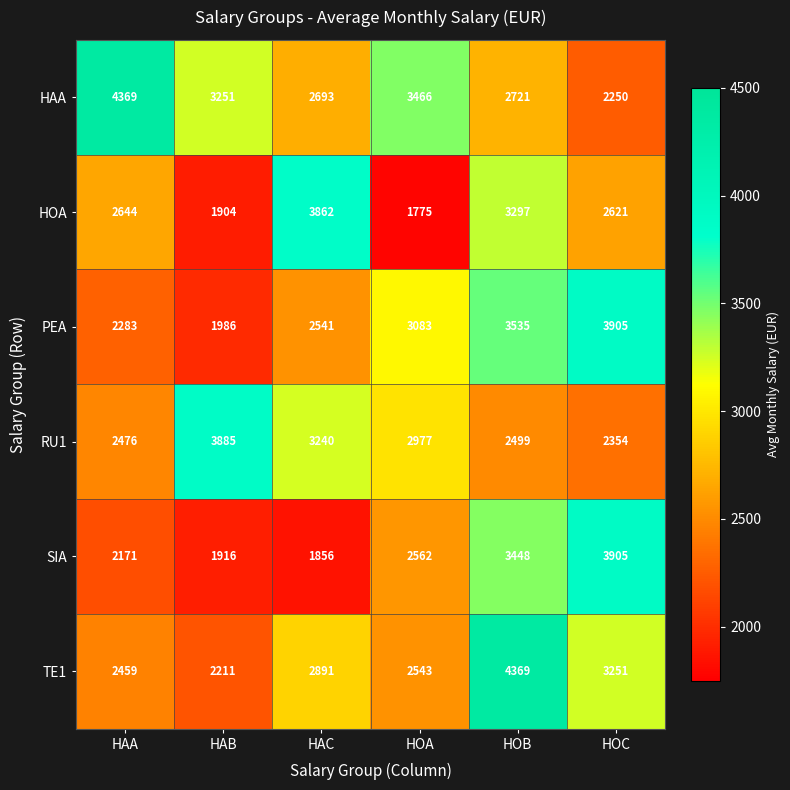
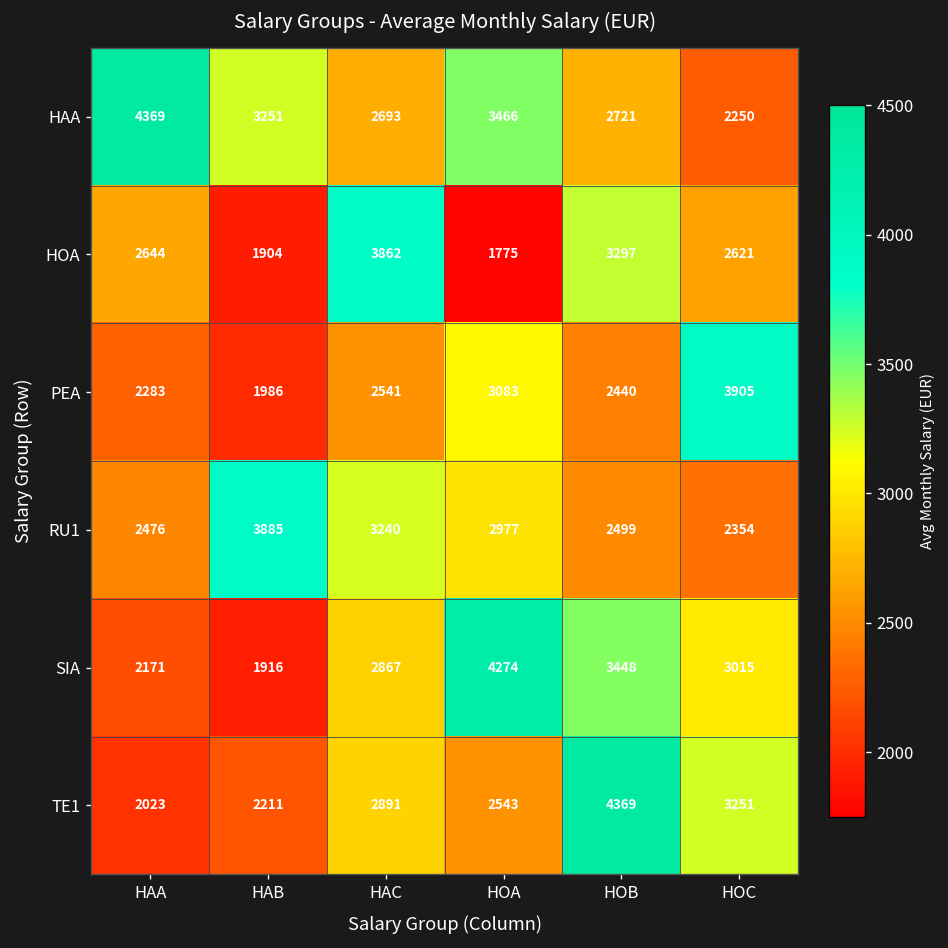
PEA, HOB: 3535 -> 2440
SIA, HAC: 1856 -> 2867
SIA, HOA: 2562 -> 4274
SIA, HOC: 3905 -> 3015
TE1, HAA: 2459 -> 2023
